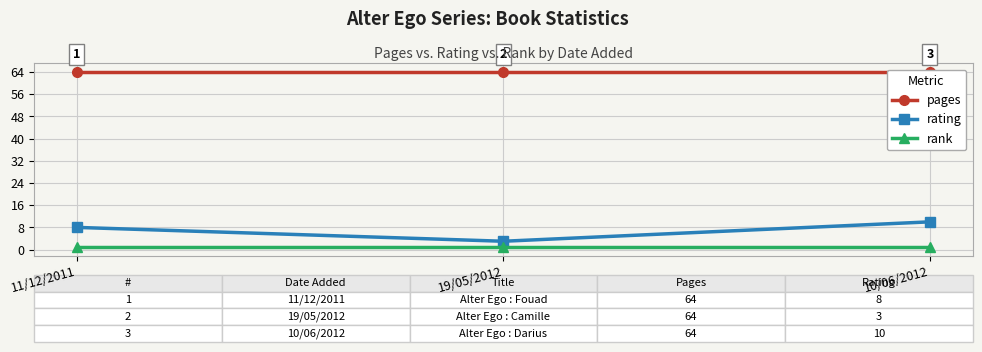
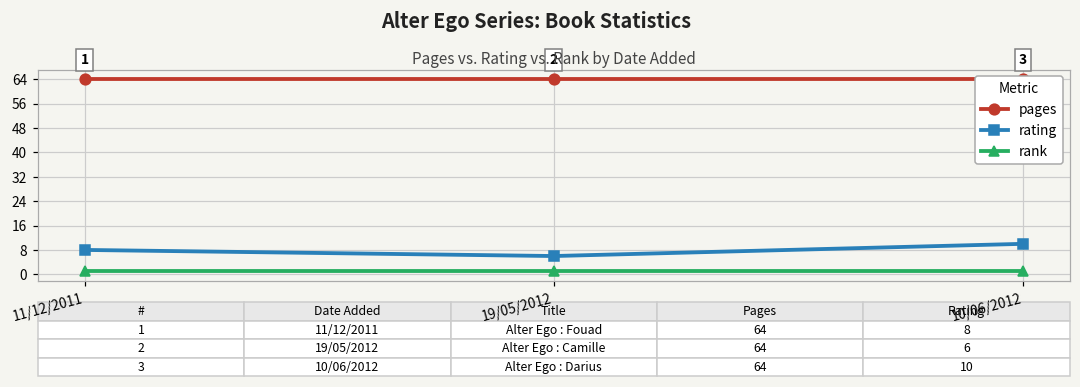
rating, 19/05/2012: 3 -> 6
